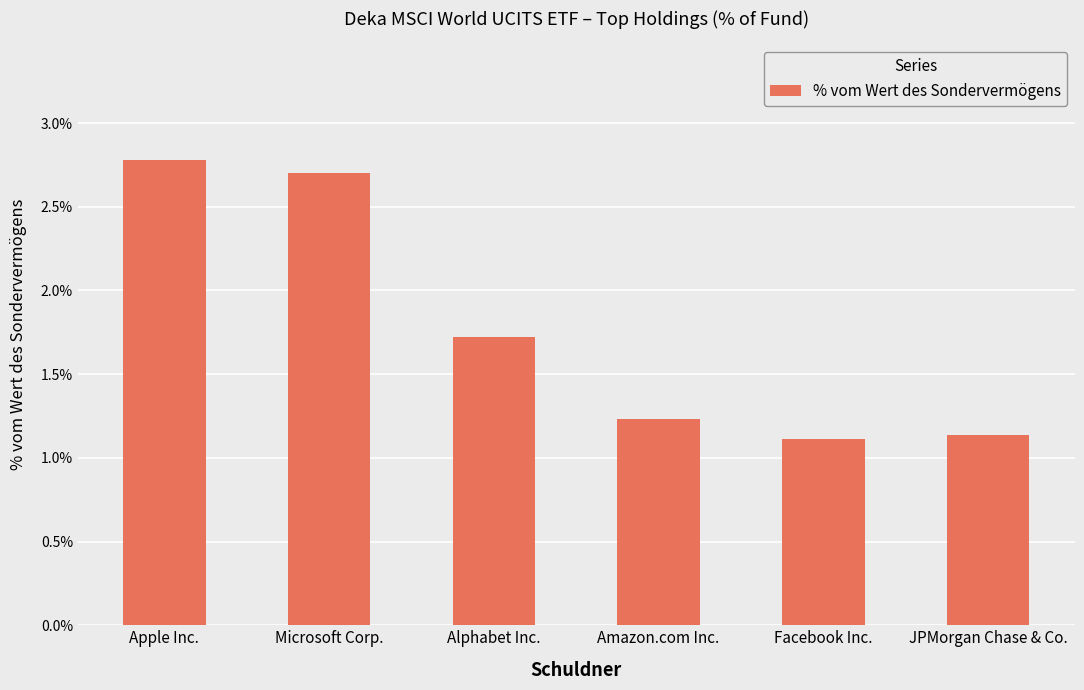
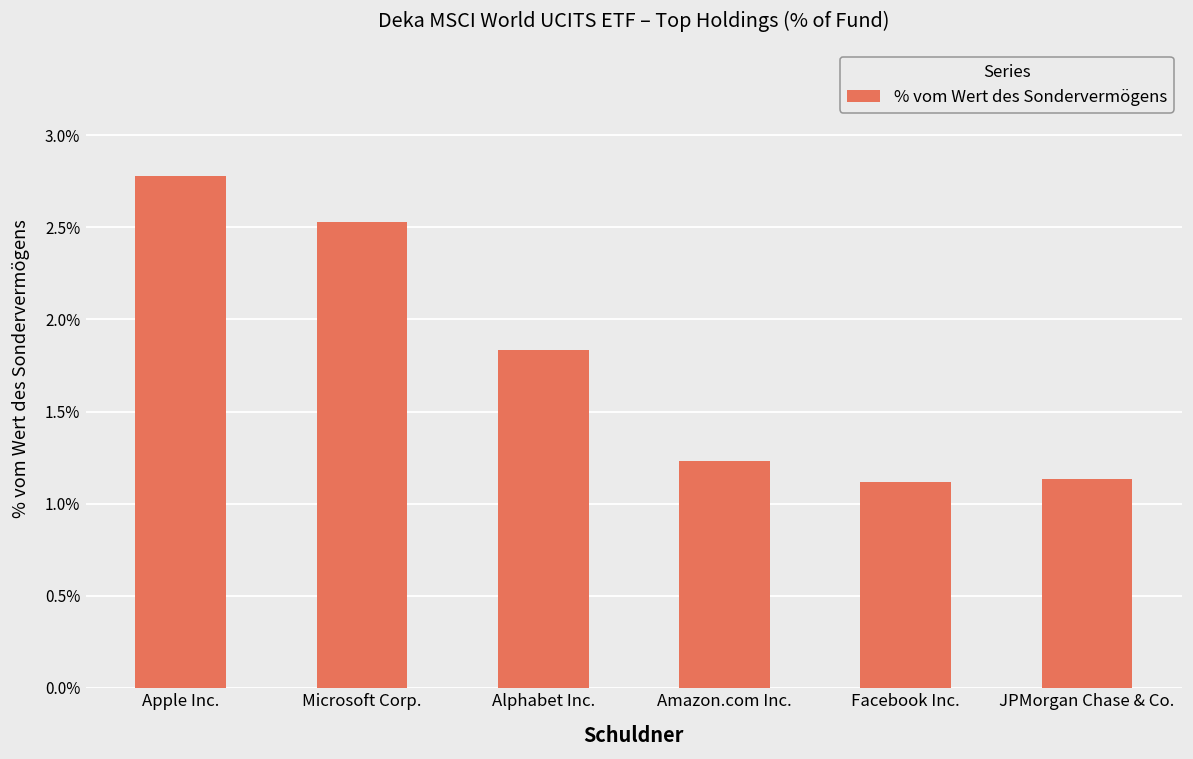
Microsoft Corp.: 2.70% -> 2.53%
Alphabet Inc.: 1.72% -> 1.84%
